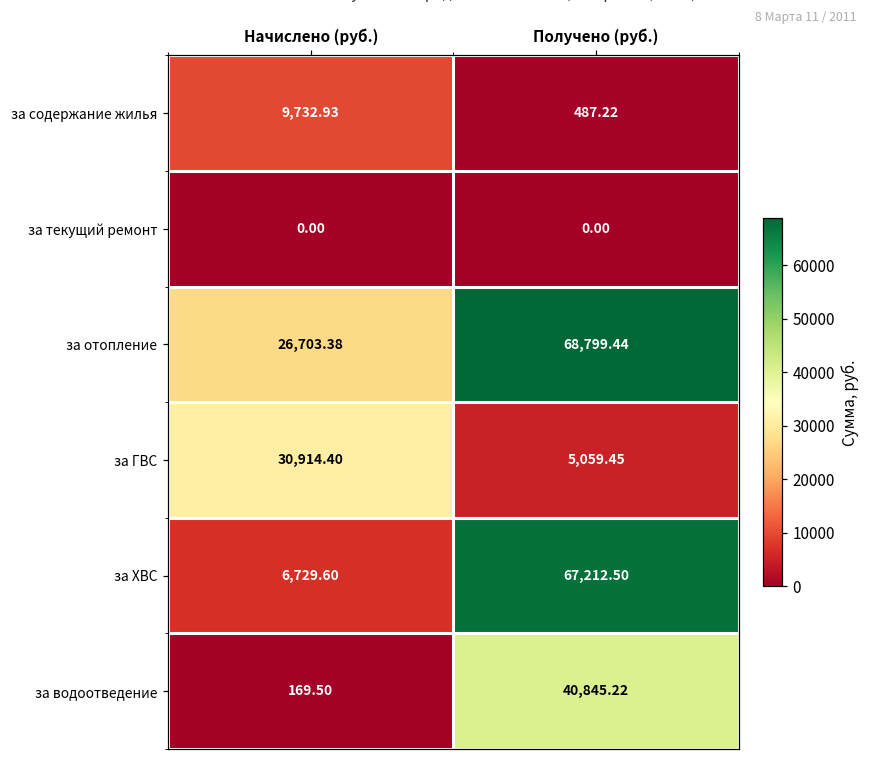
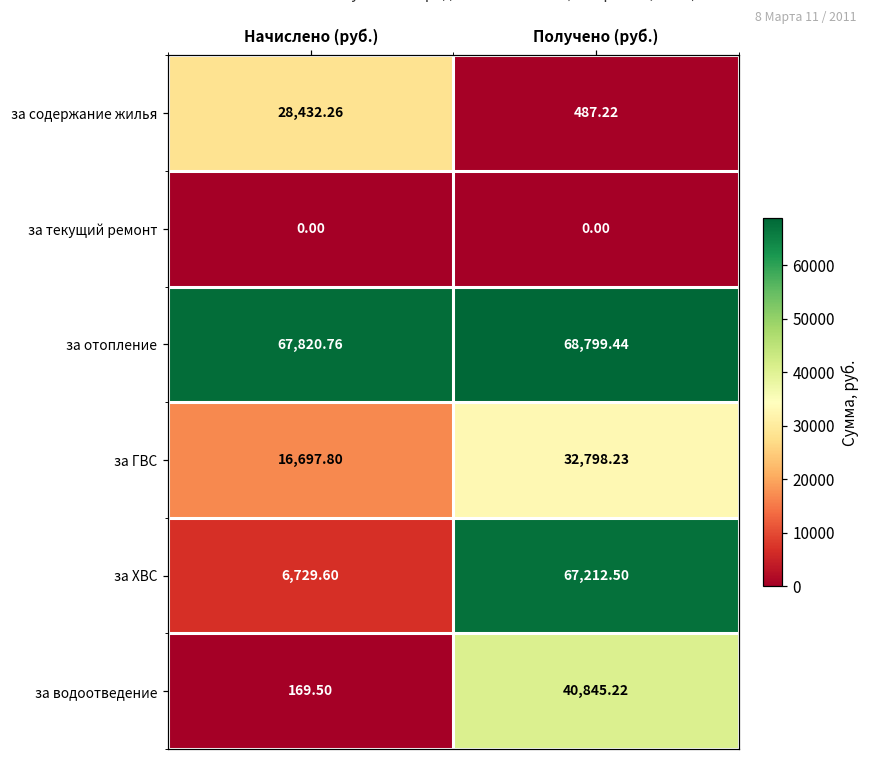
за содержание жилья, Начислено (руб.): 9,732.93 -> 28,432.26
за отопление, Начислено (руб.): 26,703.38 -> 67,820.76
за ГВС, Начислено (руб.): 30,914.40 -> 16,697.80
за ГВС, Получено (руб.): 5,059.45 -> 32,798.23
